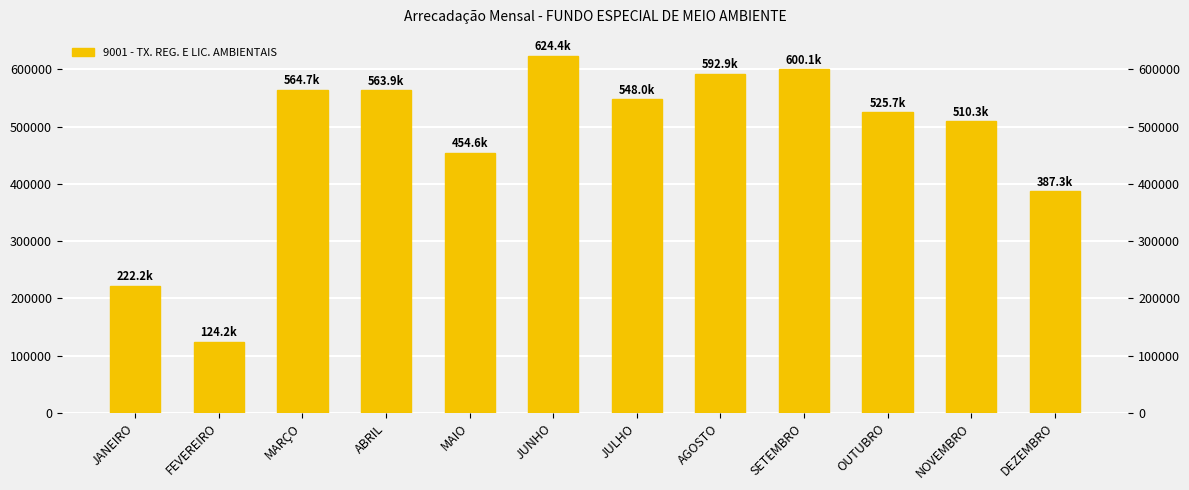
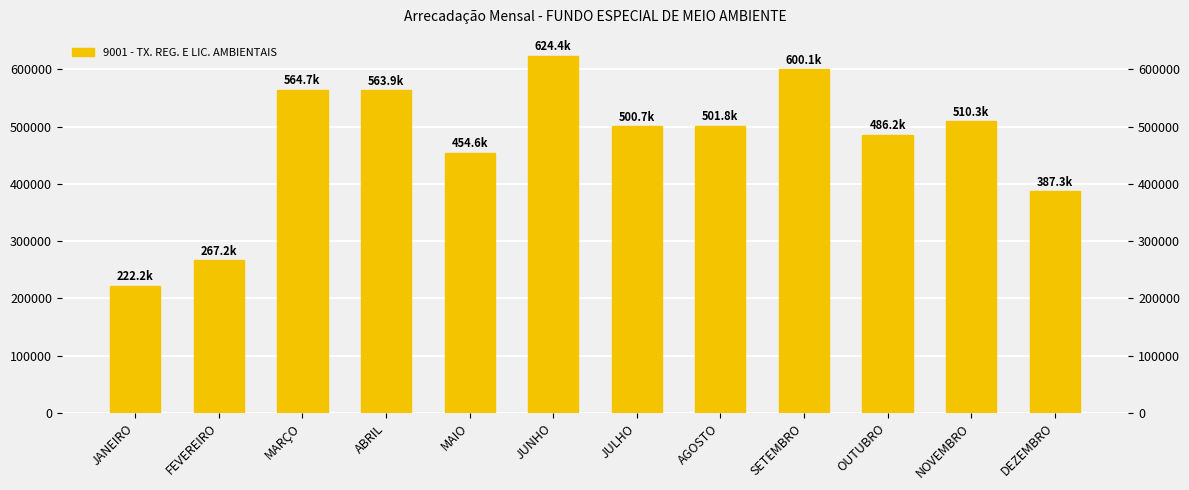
FEVEREIRO: 124.2k -> 267.2k
JULHO: 548.0k -> 500.7k
AGOSTO: 592.9k -> 501.8k
OUTUBRO: 525.7k -> 486.2k
